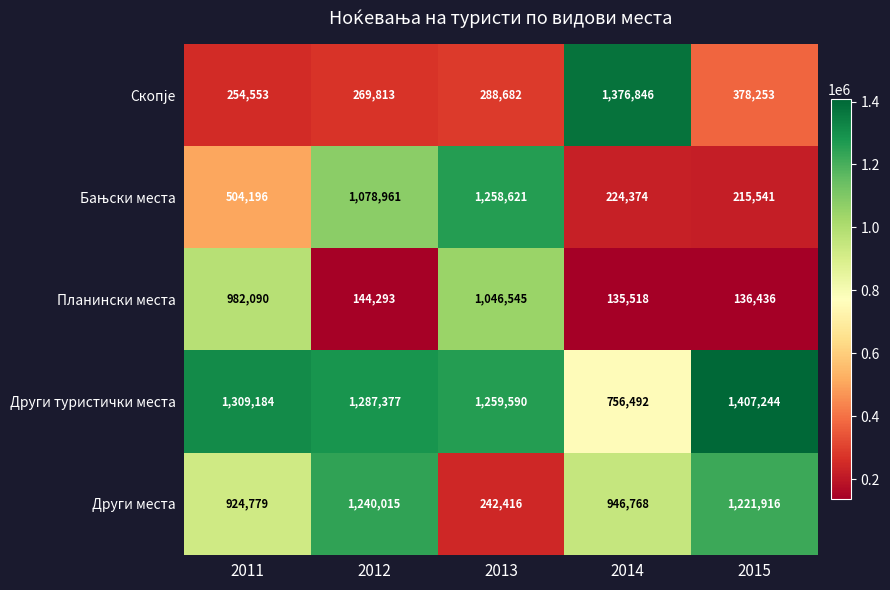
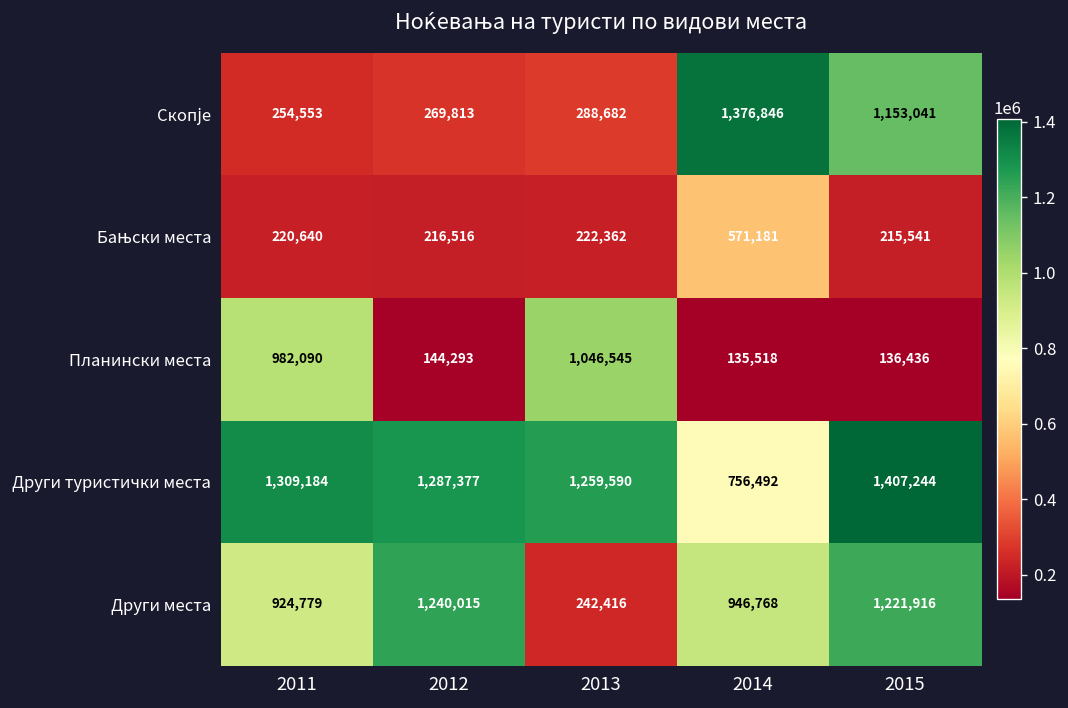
Скопје, 2015: 378,253 -> 1,153,041
Бањски места, 2011: 504,196 -> 220,640
Бањски места, 2012: 1,078,961 -> 216,516
Бањски места, 2013: 1,258,621 -> 222,362
Бањски места, 2014: 224,374 -> 571,181
